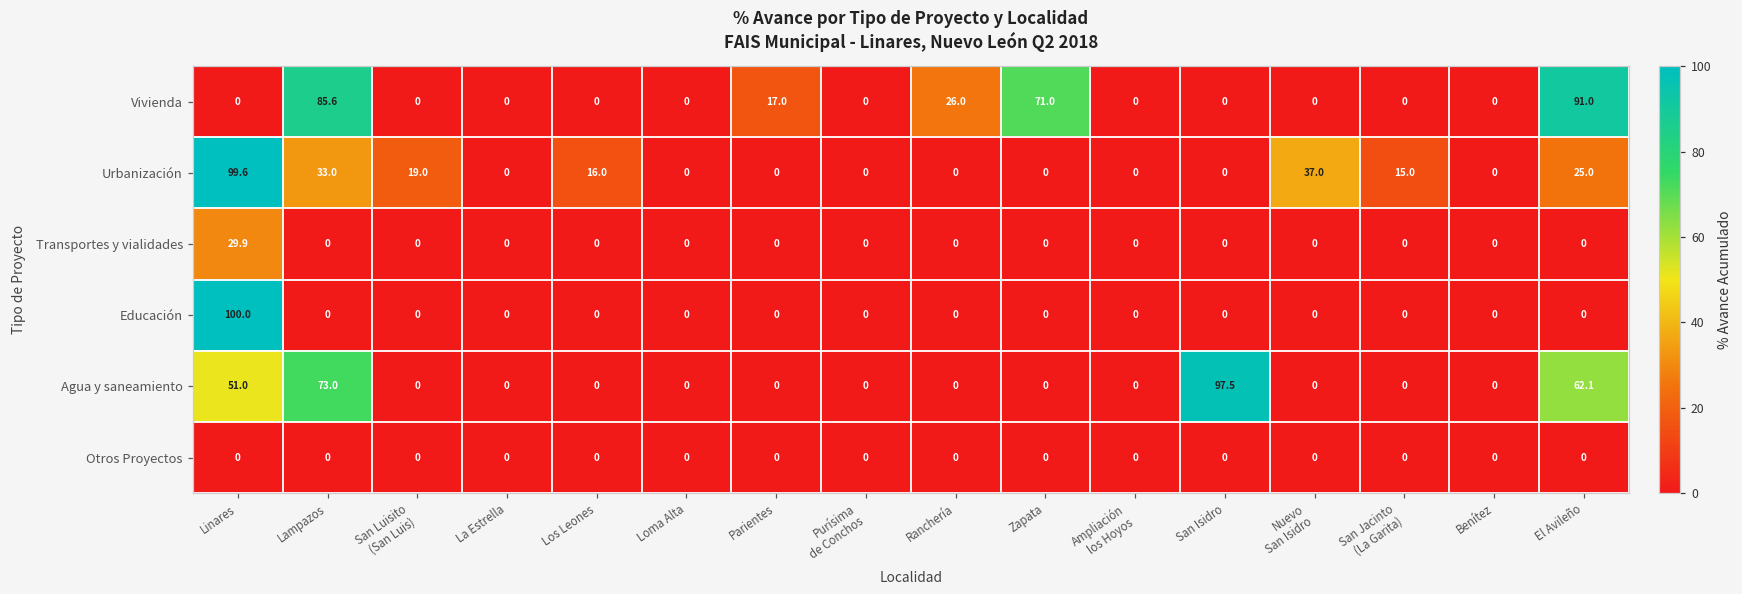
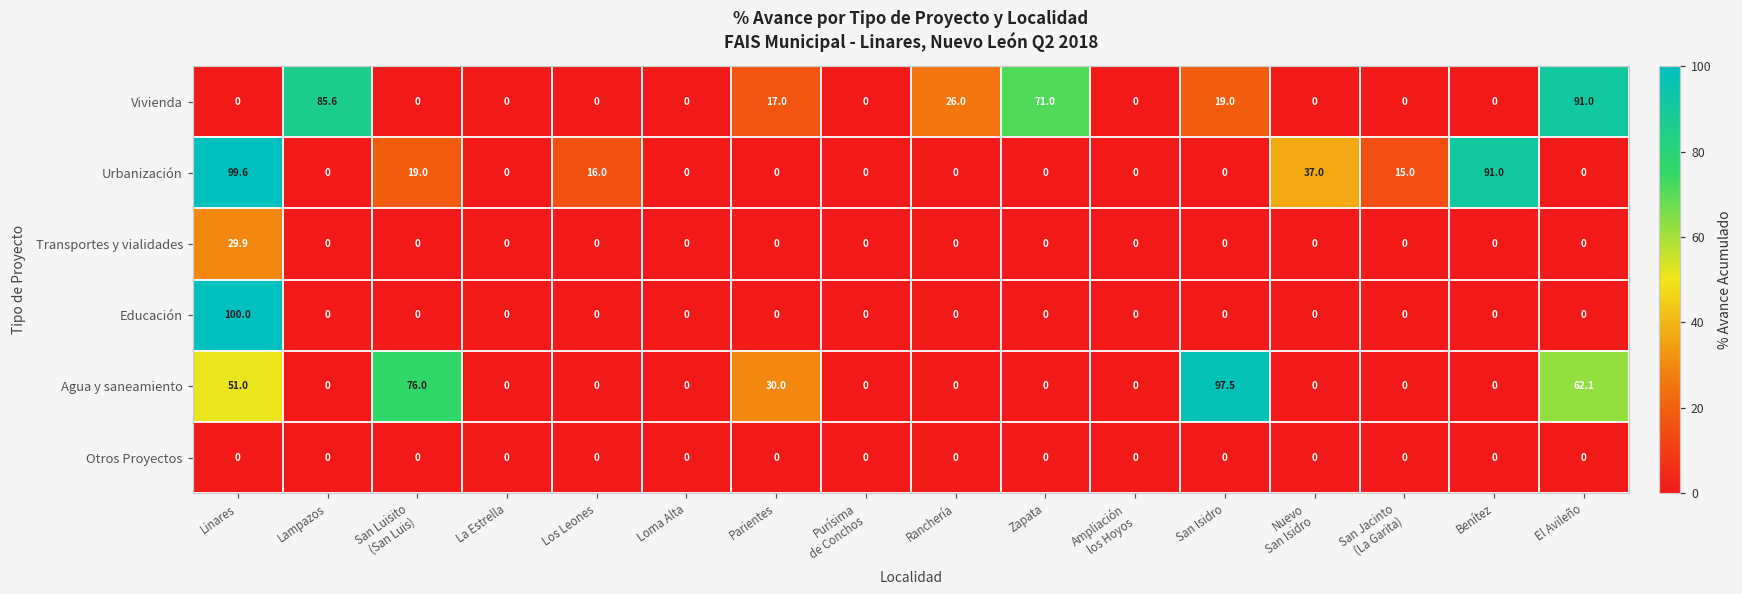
Vivienda, San Isidro: 0 -> 19.0
Urbanización, Lampazos: 33.0 -> 0
Urbanización, Benítez: 0 -> 91.0
Urbanización, El Avileño: 25.0 -> 0
Agua y saneamiento, Lampazos: 73.0 -> 0
Agua y saneamiento, San Luisito (San Luis): 0 -> 76.0
Agua y saneamiento, Parientes: 0 -> 30.0
